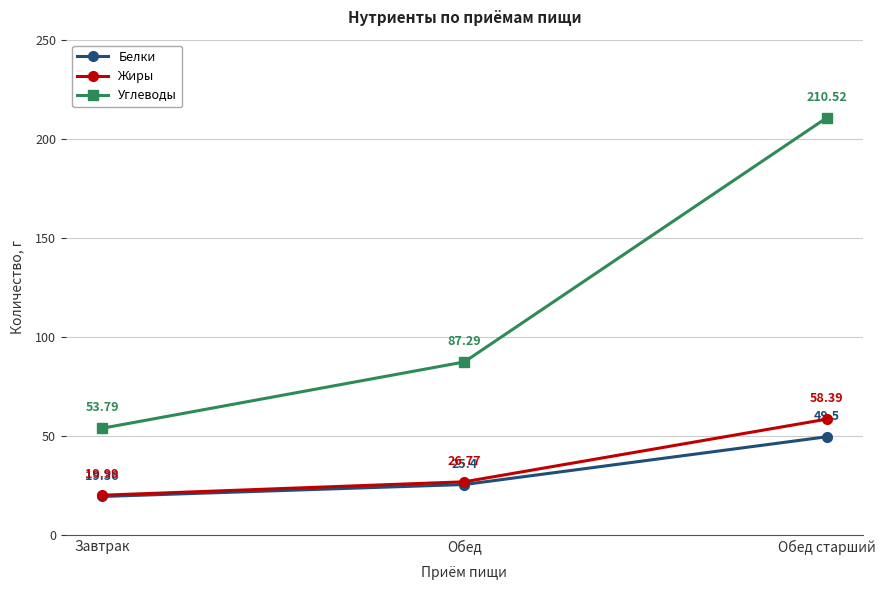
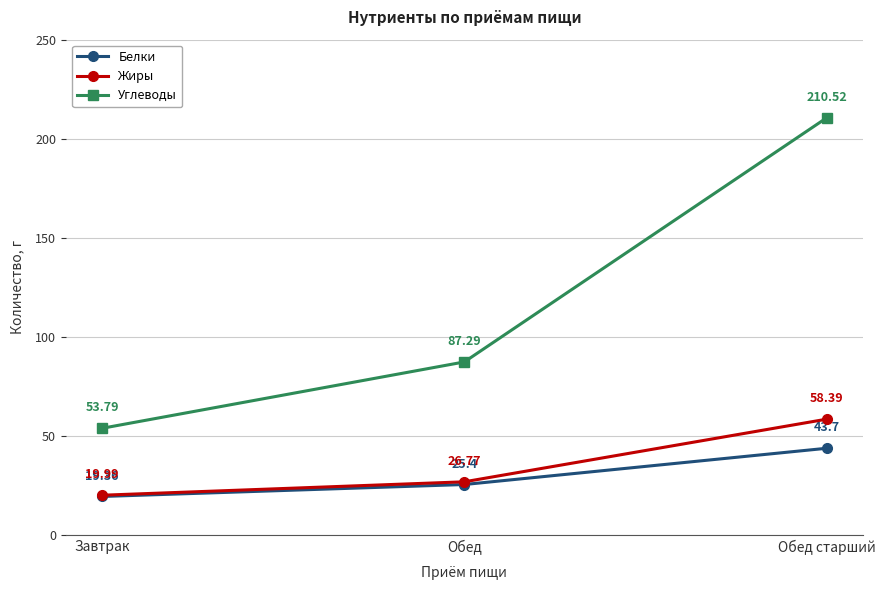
Белки, Обед старший: 49.5 -> 43.7
